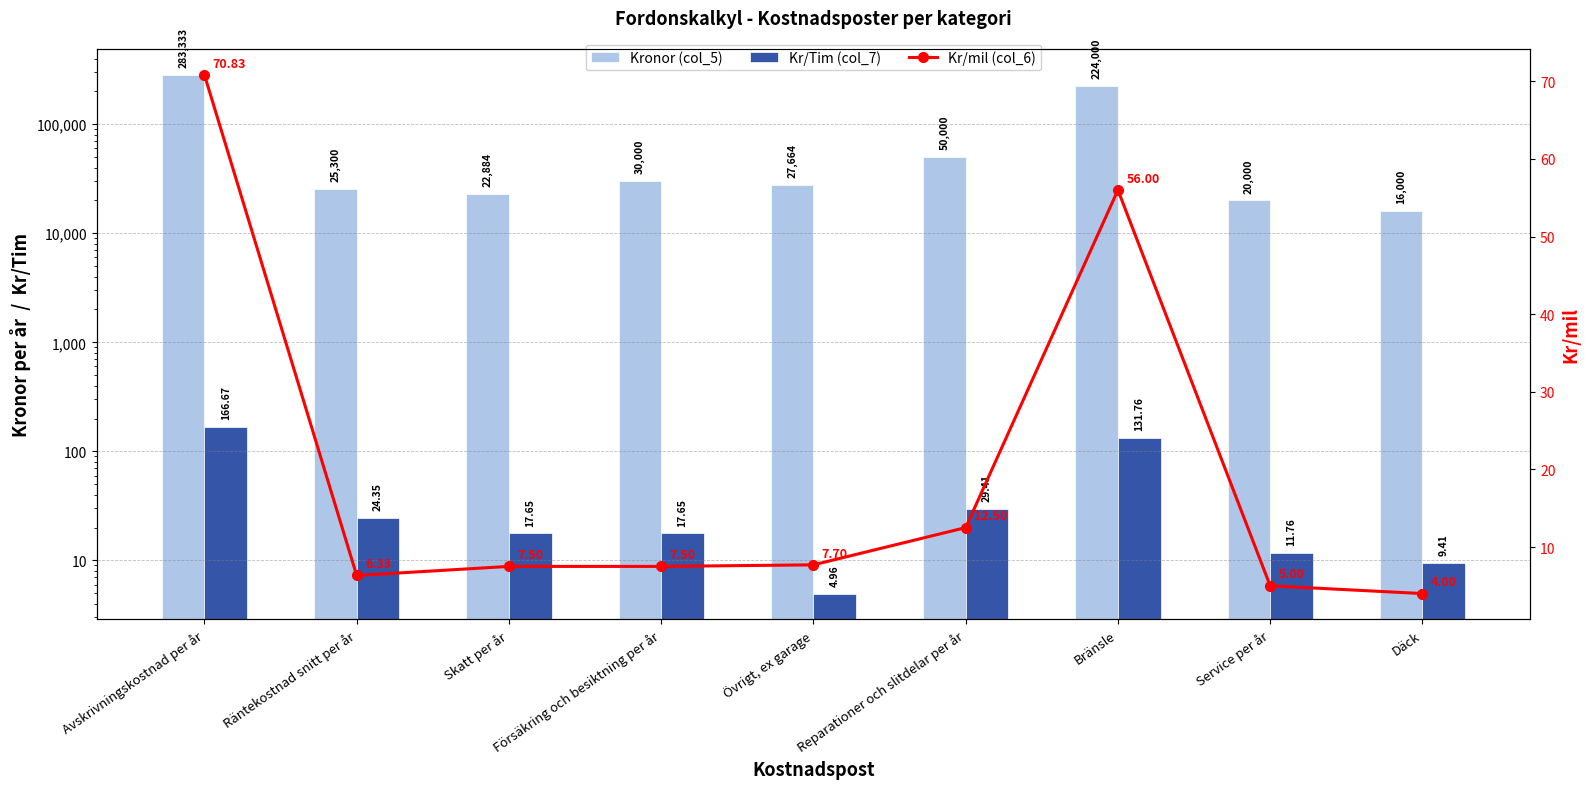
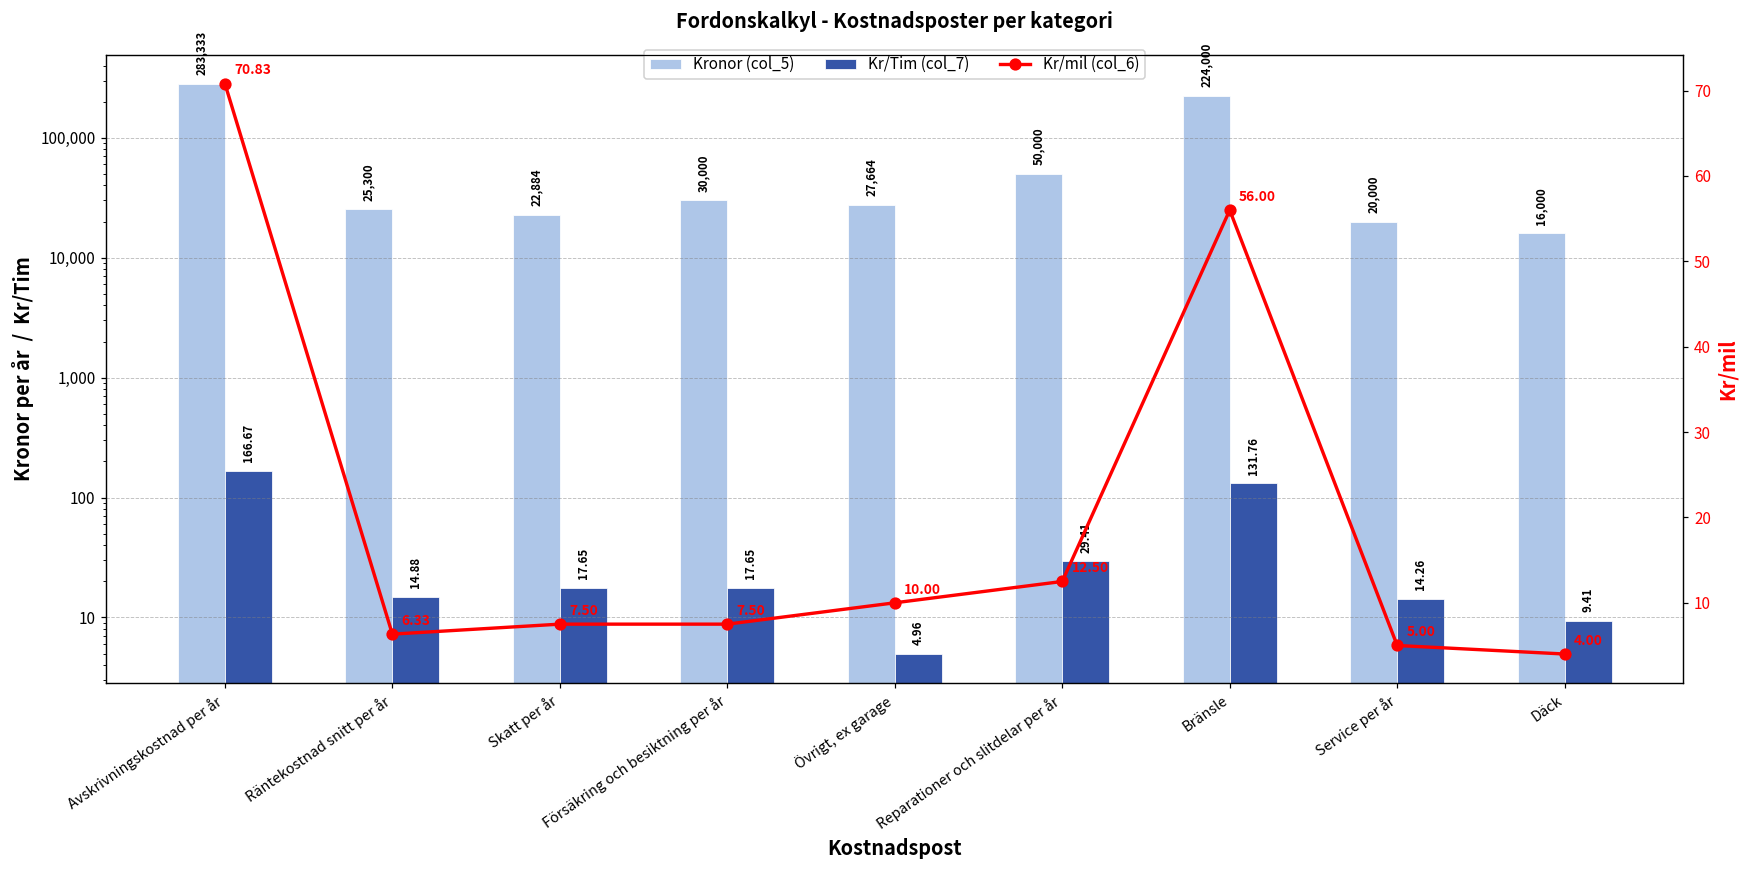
Kr/Tim (col_7), Räntekostnad snitt per år: 24.35 -> 14.88
Kr/Tim (col_7), Service per år: 11.76 -> 14.26
Kr/mil (col_6), Övrigt, ex garage: 7.70 -> 10.00
